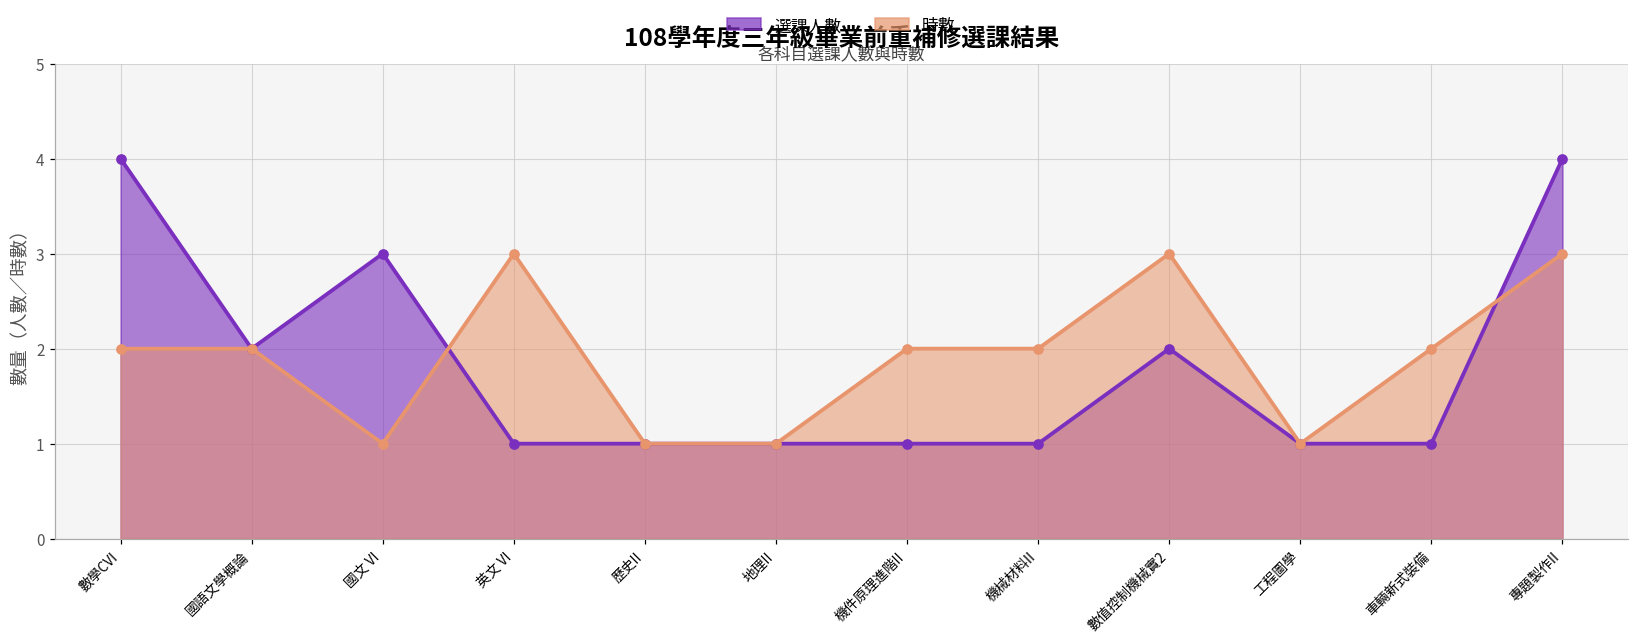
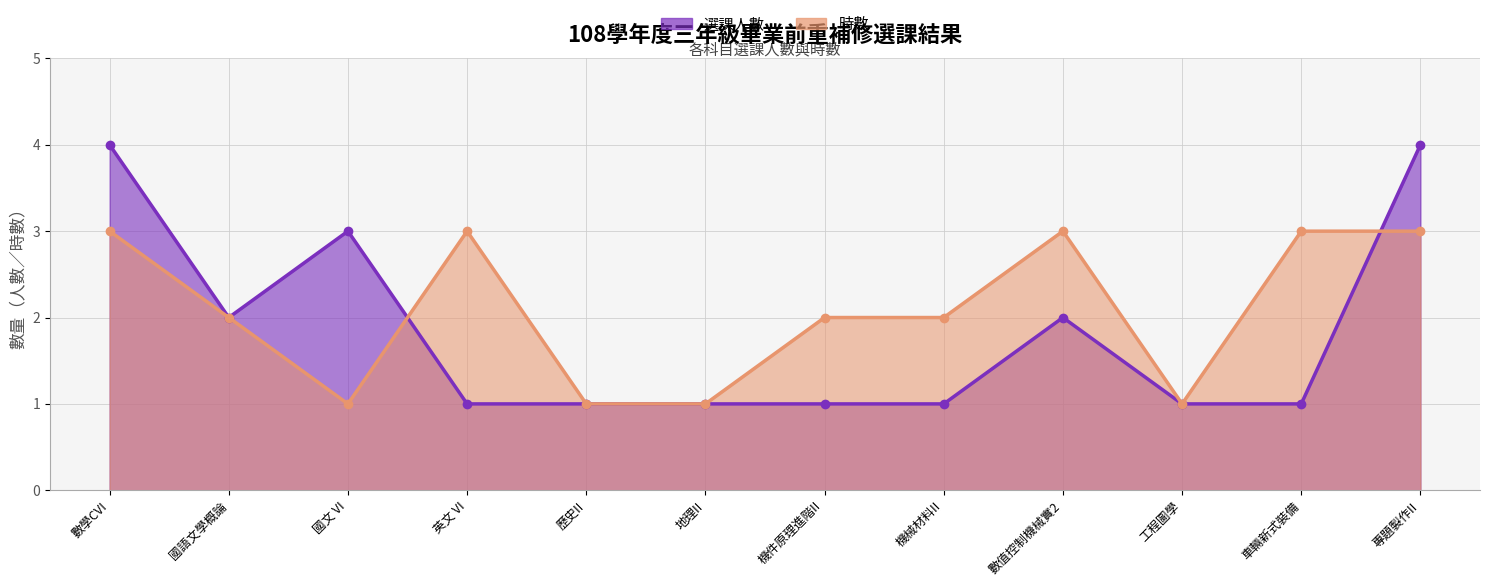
時數, 數學CVI: 2 -> 3
時數, 車輛新式裝備: 2 -> 3
